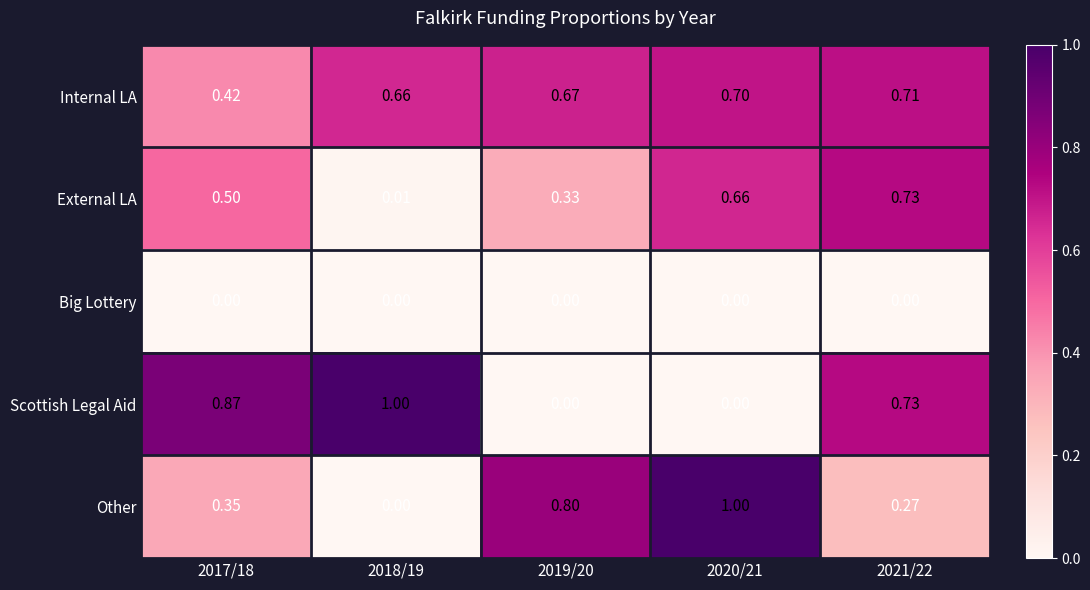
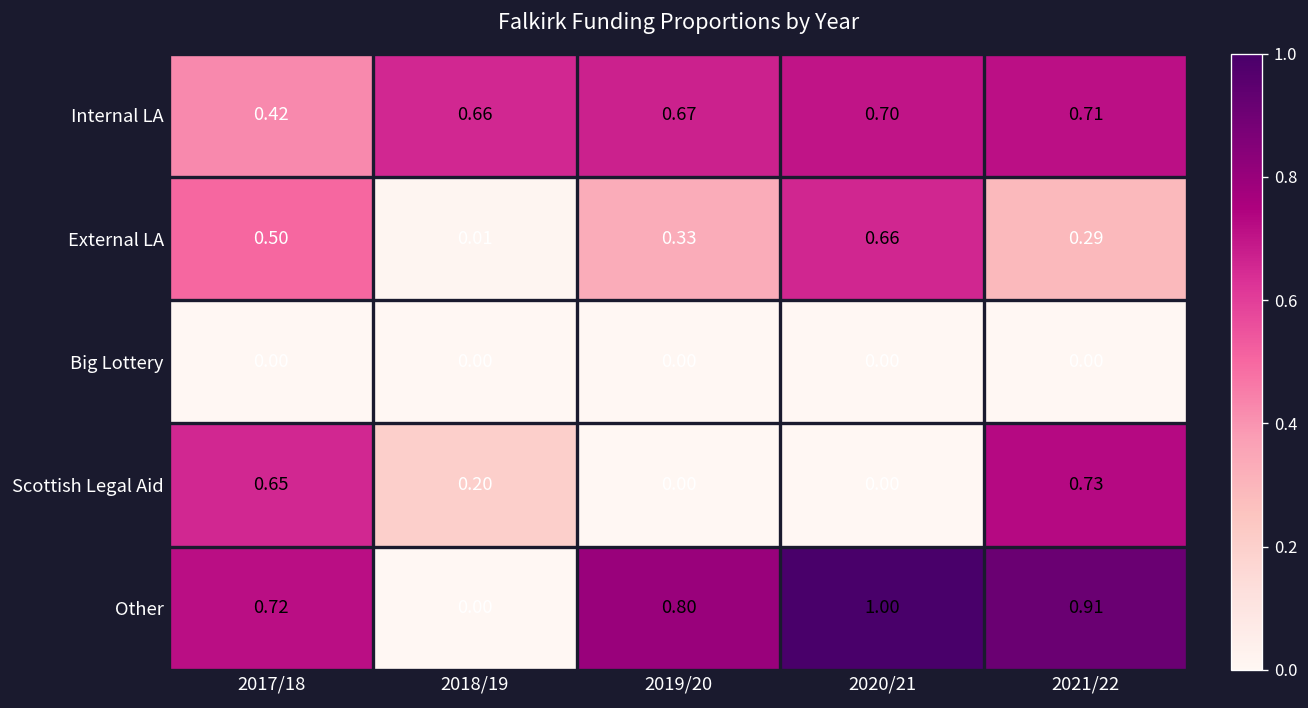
External LA, 2021/22: 0.73 -> 0.29
Scottish Legal Aid, 2017/18: 0.87 -> 0.65
Scottish Legal Aid, 2018/19: 1.00 -> 0.20
Other, 2017/18: 0.35 -> 0.72
Other, 2021/22: 0.27 -> 0.91
